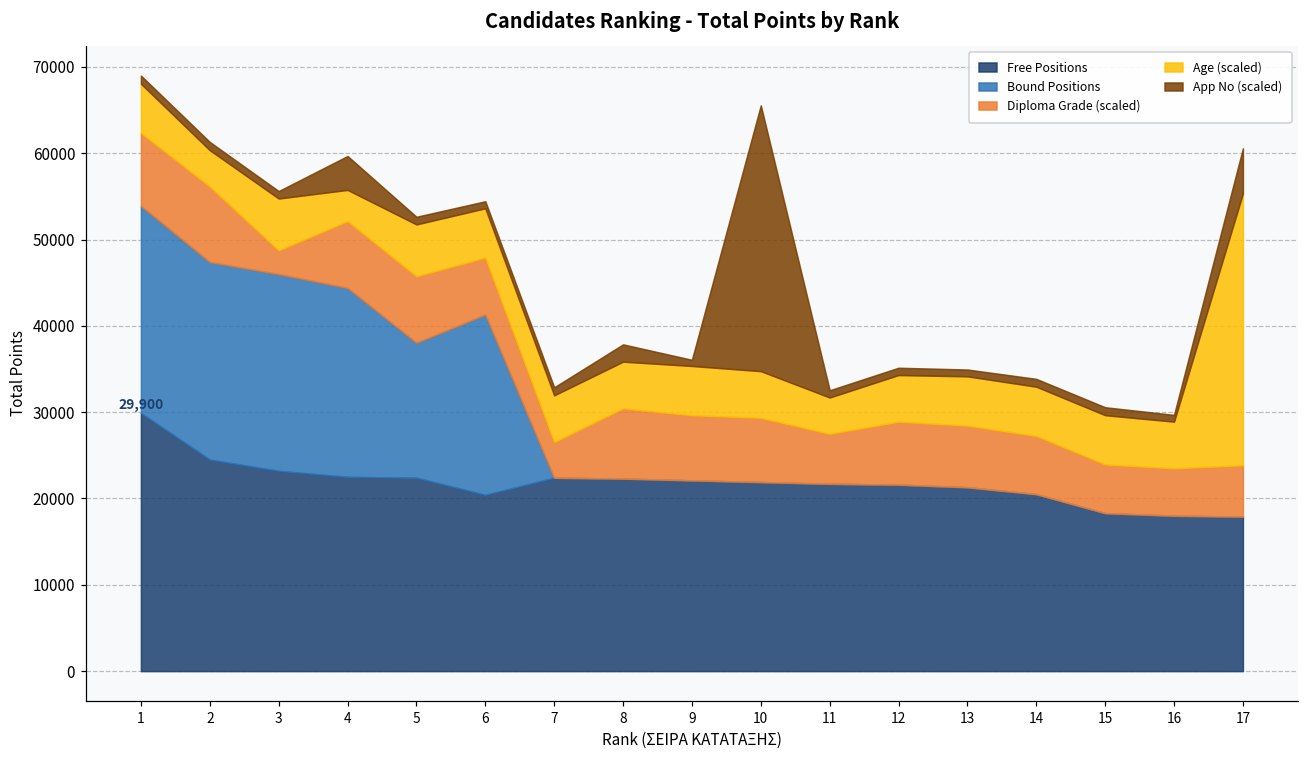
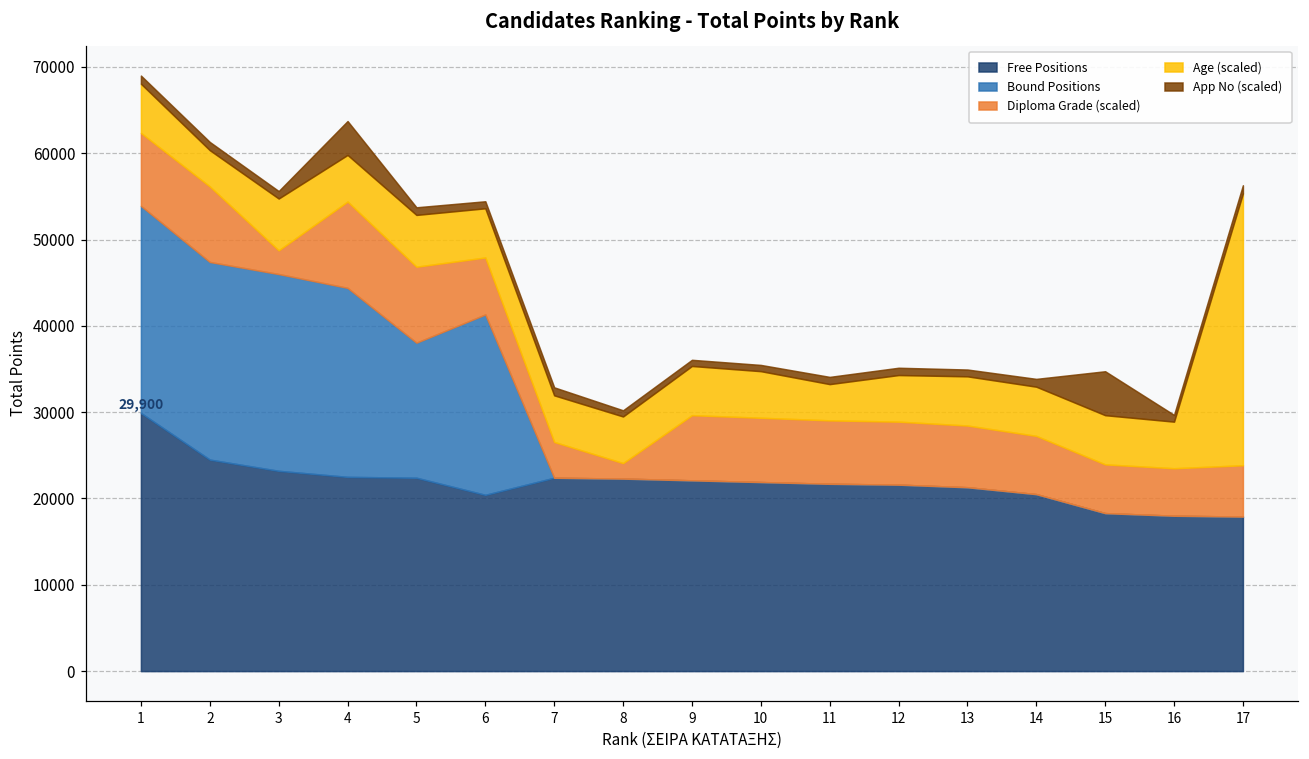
Diploma Grade (scaled), 4: 8000 -> 10000
Age (scaled), 4: 4000 -> 5000
Diploma Grade (scaled), 5: 8000 -> 9000
Diploma Grade (scaled), 8: 8000 -> 2000
App No (scaled), 8: 2000 -> 1000
App No (scaled), 10: 31000 -> 1000
Diploma Grade (scaled), 11: 6000 -> 7000
App No (scaled), 15: 1000 -> 5000
App No (scaled), 17: 5000 -> 1000
